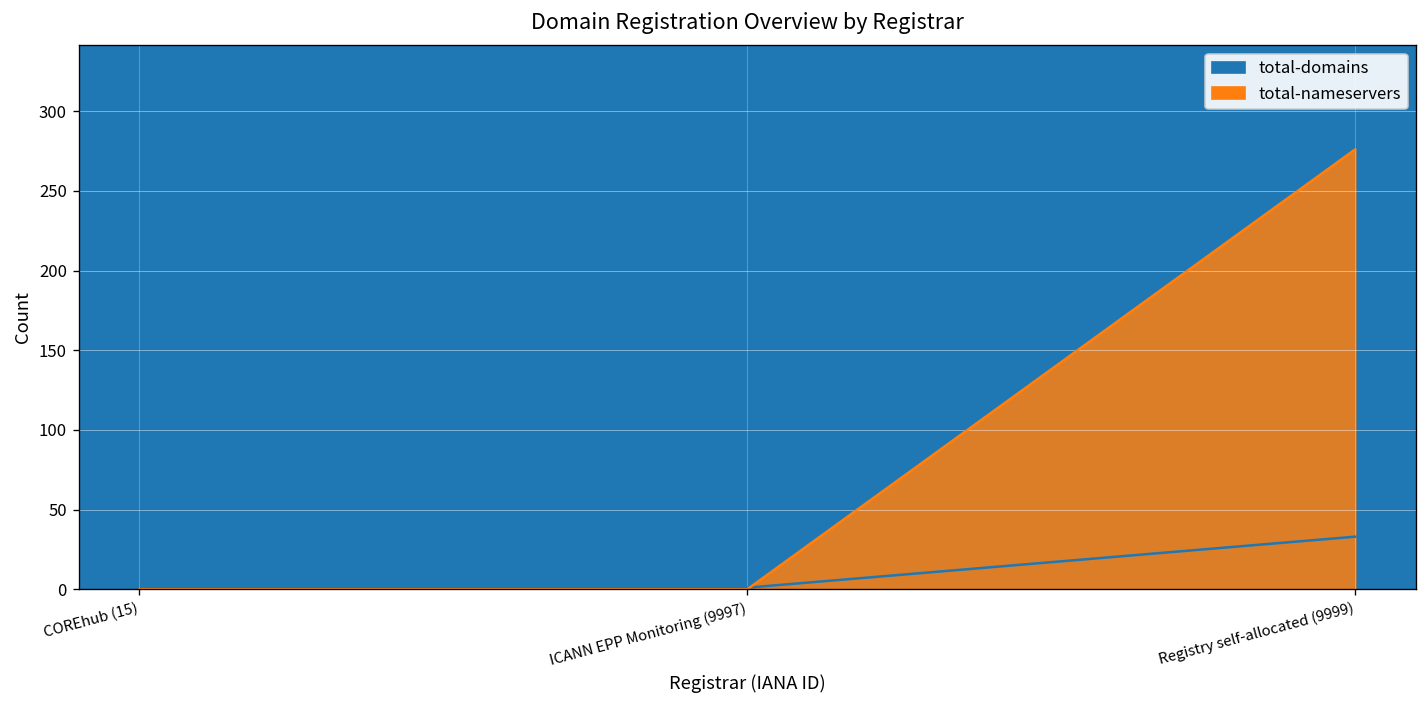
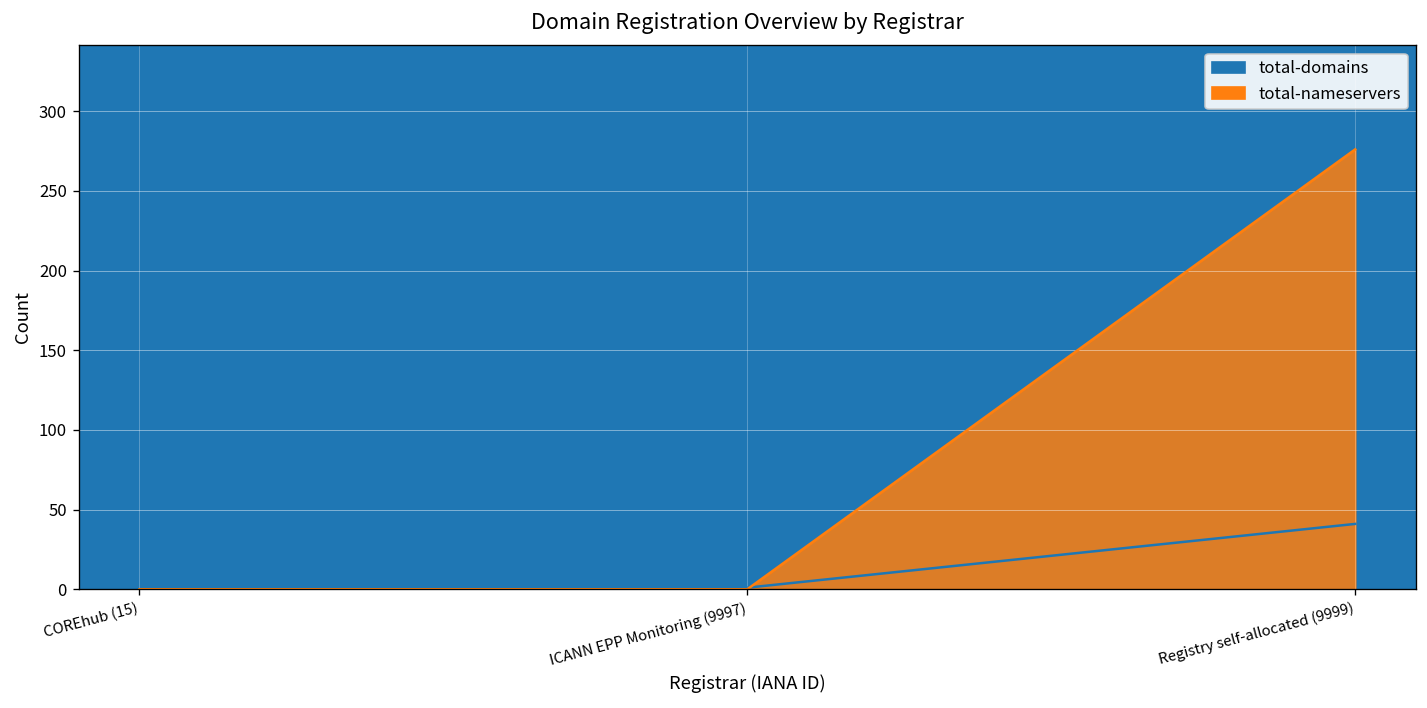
total-domains, Registry self-allocated (9999): 33 -> 41
